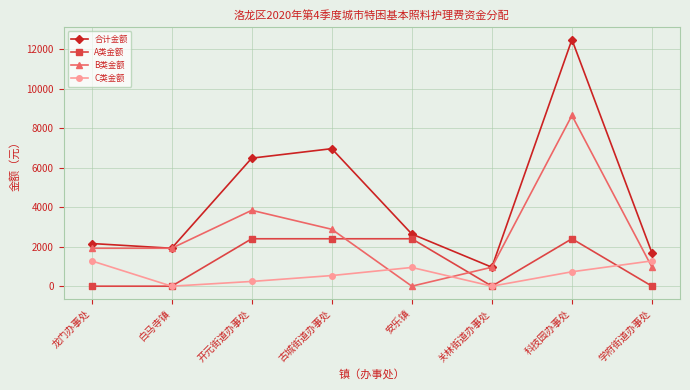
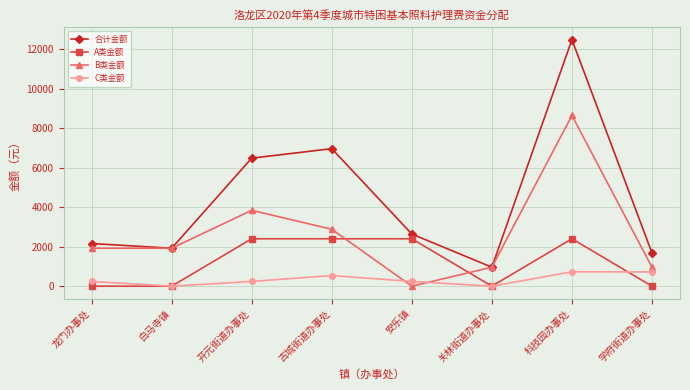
C类金额, 龙门办事处: 1300 -> 200
C类金额, 安乐镇: 900 -> 200
C类金额, 学府街道办事处: 1300 -> 700
